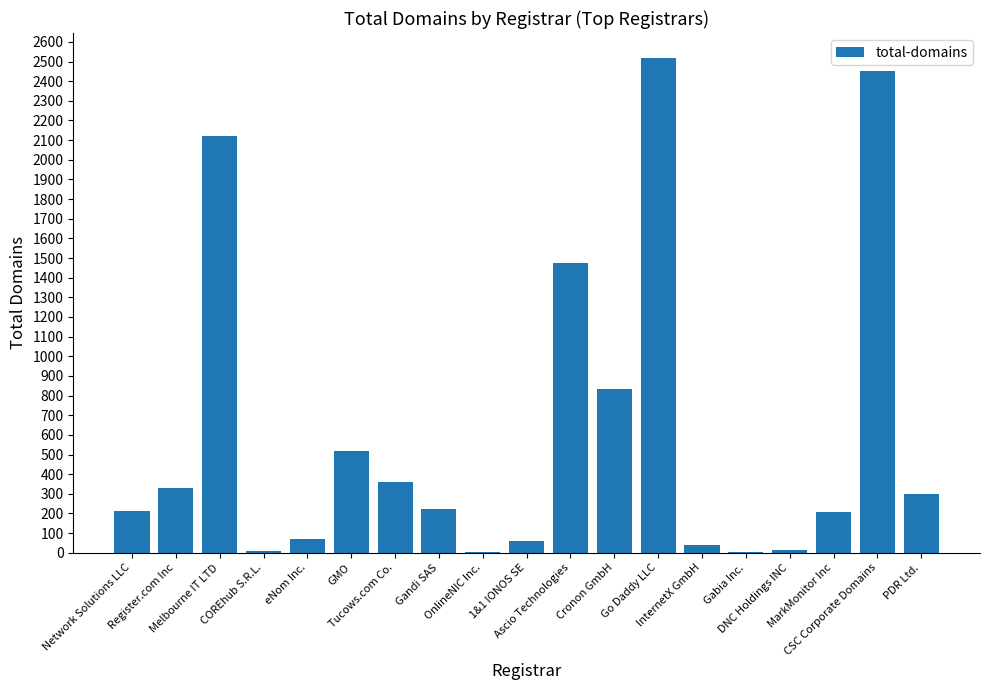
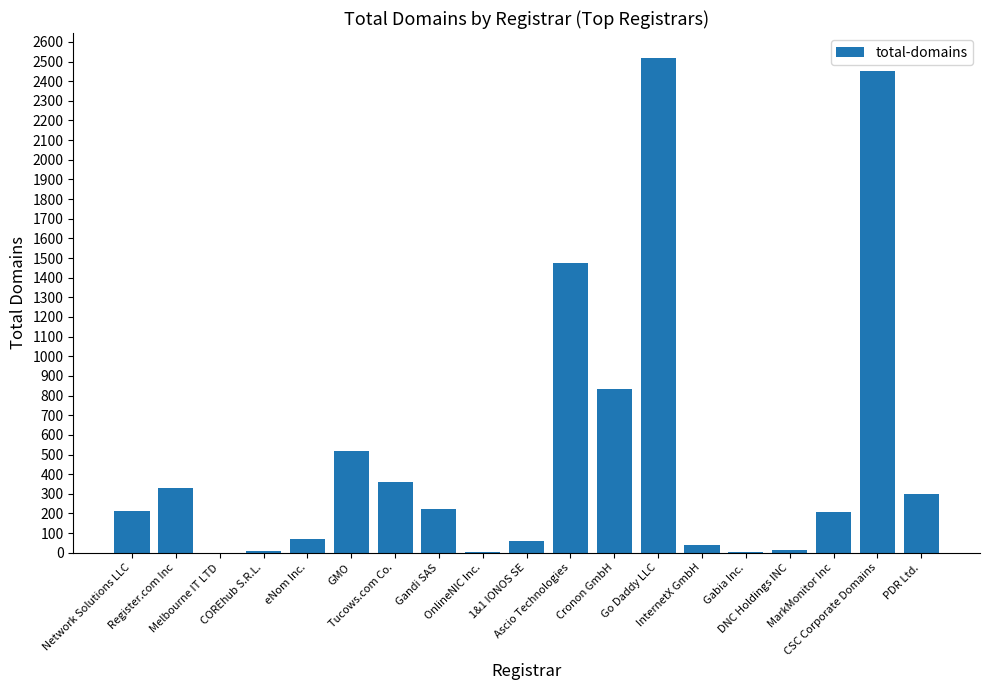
Melbourne IT LTD: 2120 -> 0
